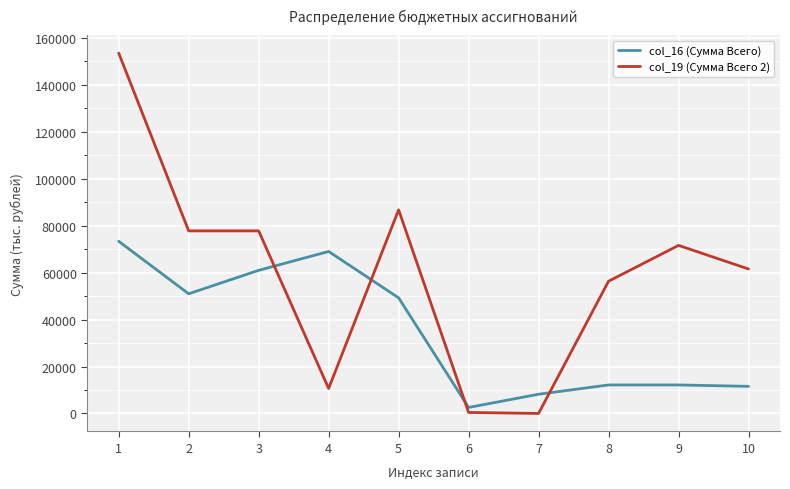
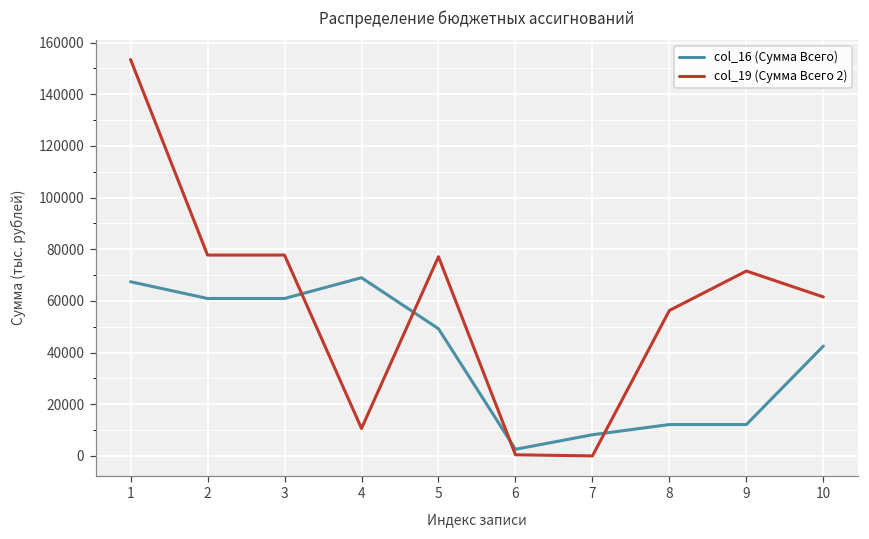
col_16 (Сумма Всего), 1: 73000 -> 67000
col_16 (Сумма Всего), 2: 51000 -> 61000
col_19 (Сумма Всего 2), 5: 87000 -> 77000
col_16 (Сумма Всего), 10: 12000 -> 43000
